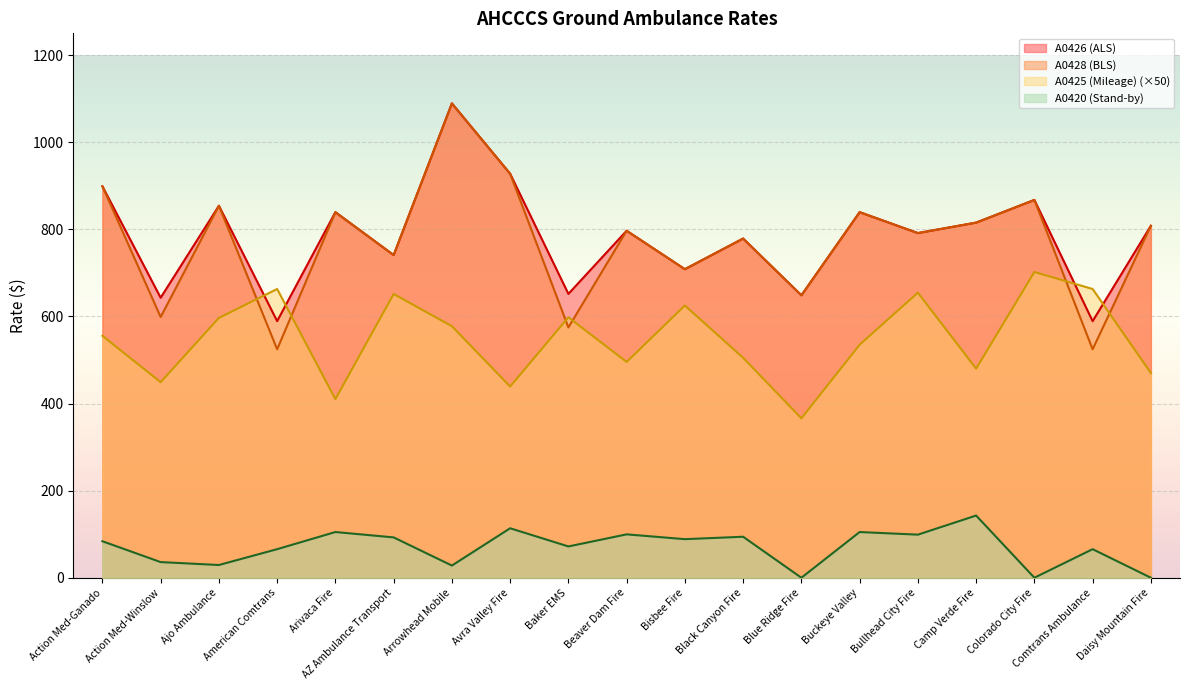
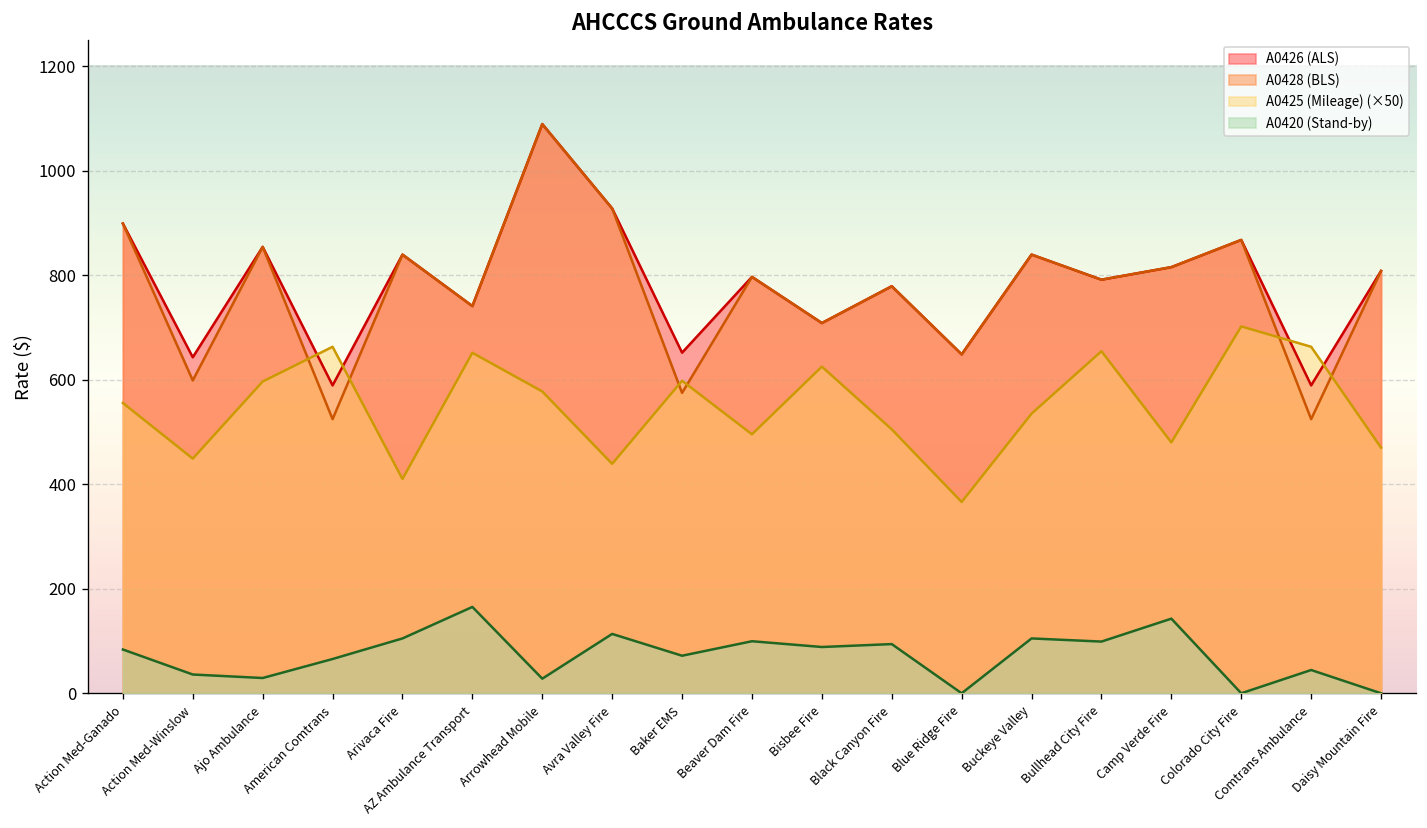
A0420 (Stand-by), AZ Ambulance Transport: 90 -> 170
A0420 (Stand-by), Comtrans Ambulance: 70 -> 40
